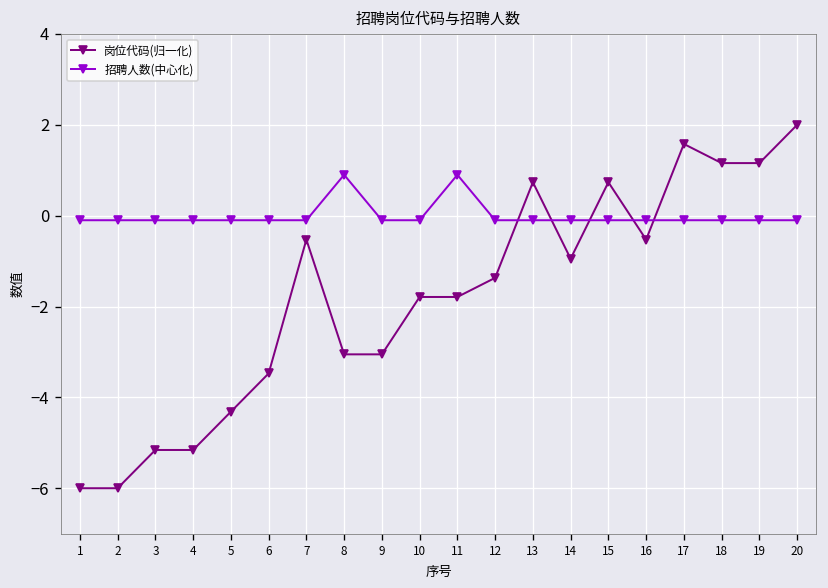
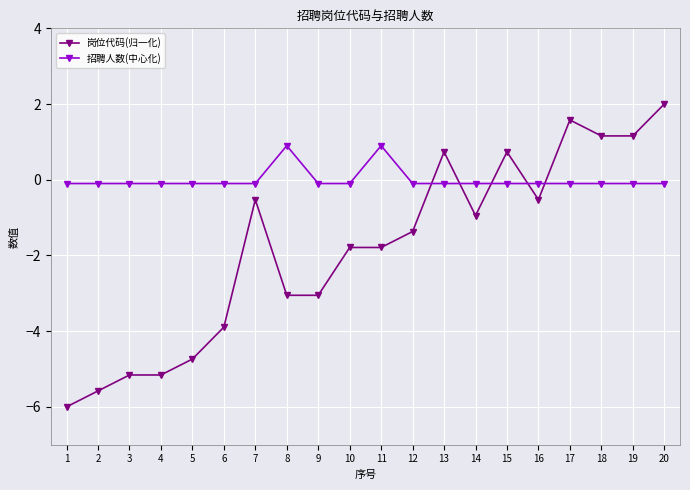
岗位代码(归一化), 2: -6.0 -> -5.6
岗位代码(归一化), 5: -4.3 -> -4.7
岗位代码(归一化), 6: -3.5 -> -3.9
